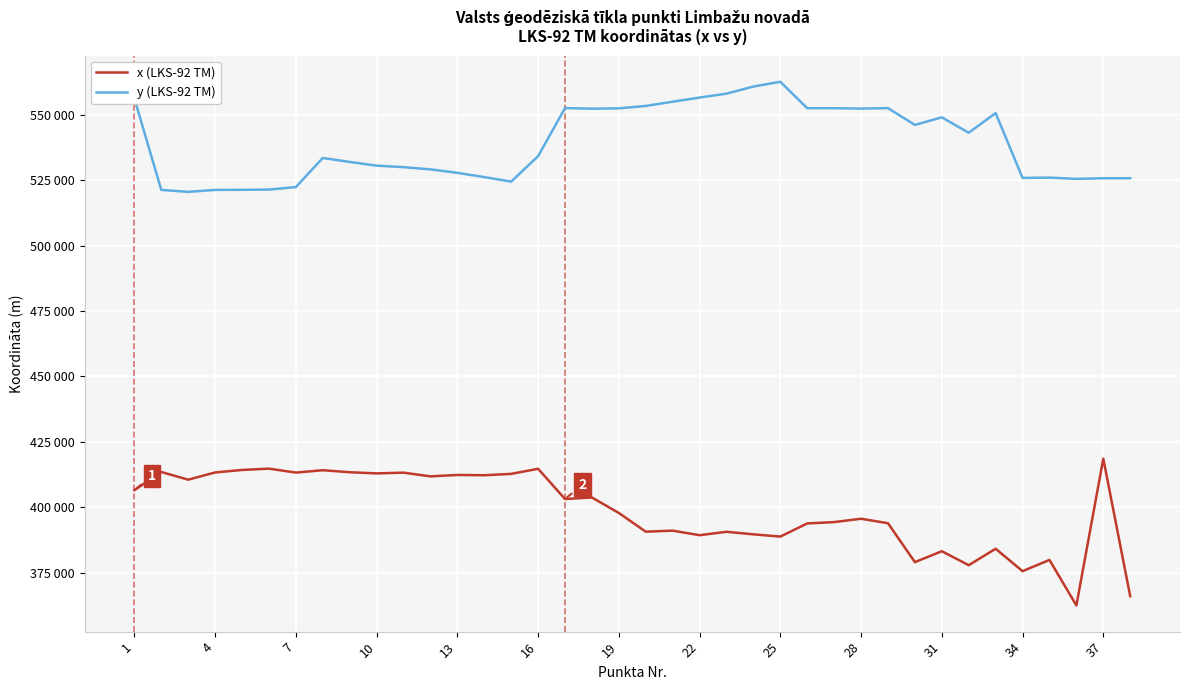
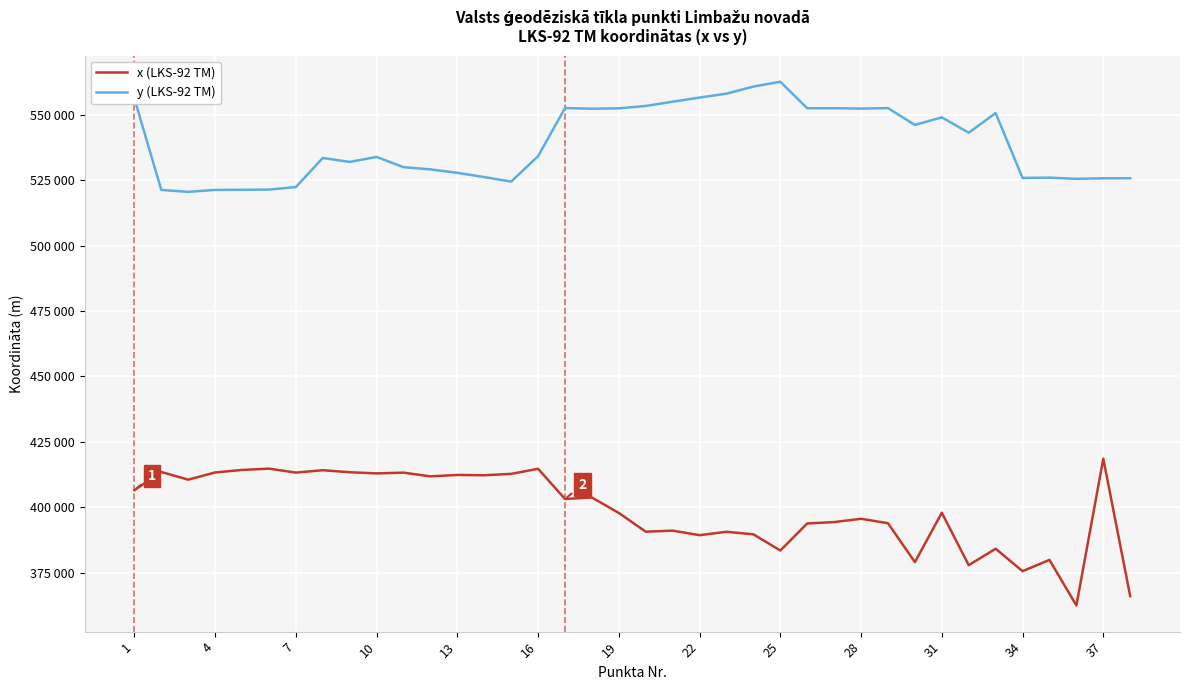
y (LKS-92 TM), 10: 531000 -> 534000
x (LKS-92 TM), 25: 389000 -> 383000
x (LKS-92 TM), 31: 383000 -> 398000
